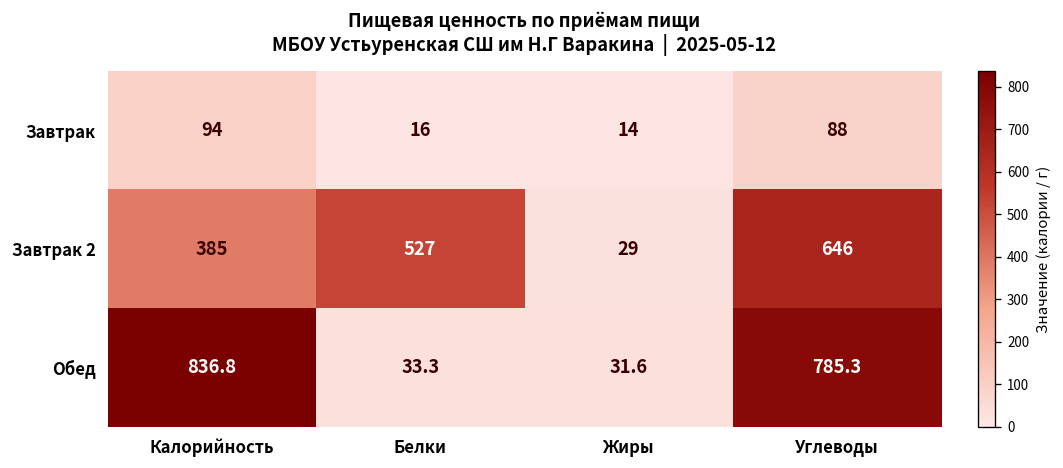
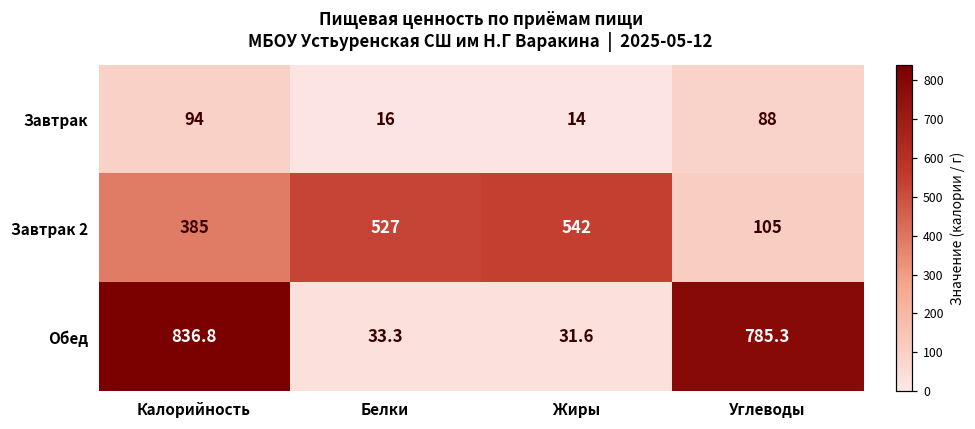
Завтрак 2, Жиры: 29 -> 542
Завтрак 2, Углеводы: 646 -> 105
